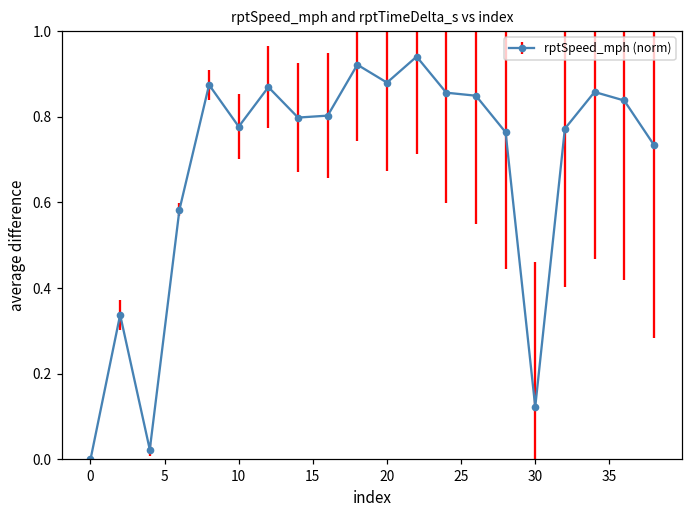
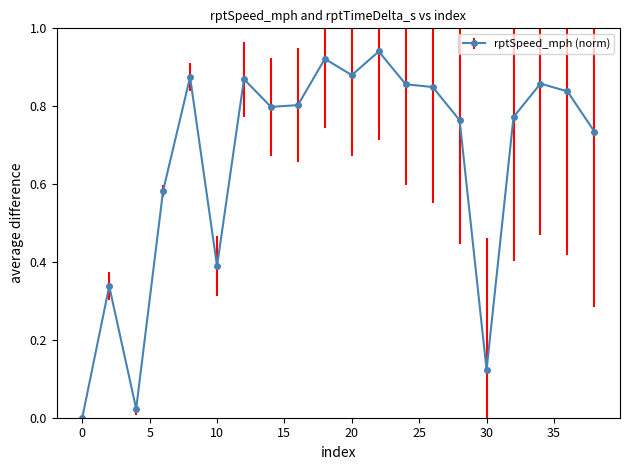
10: 0.78 -> 0.39
